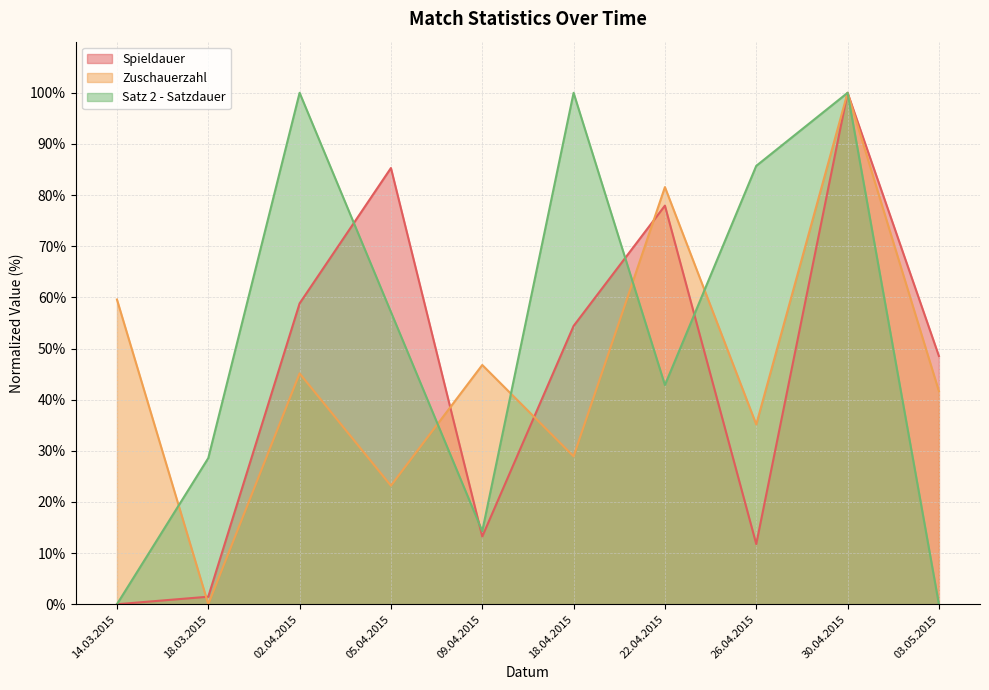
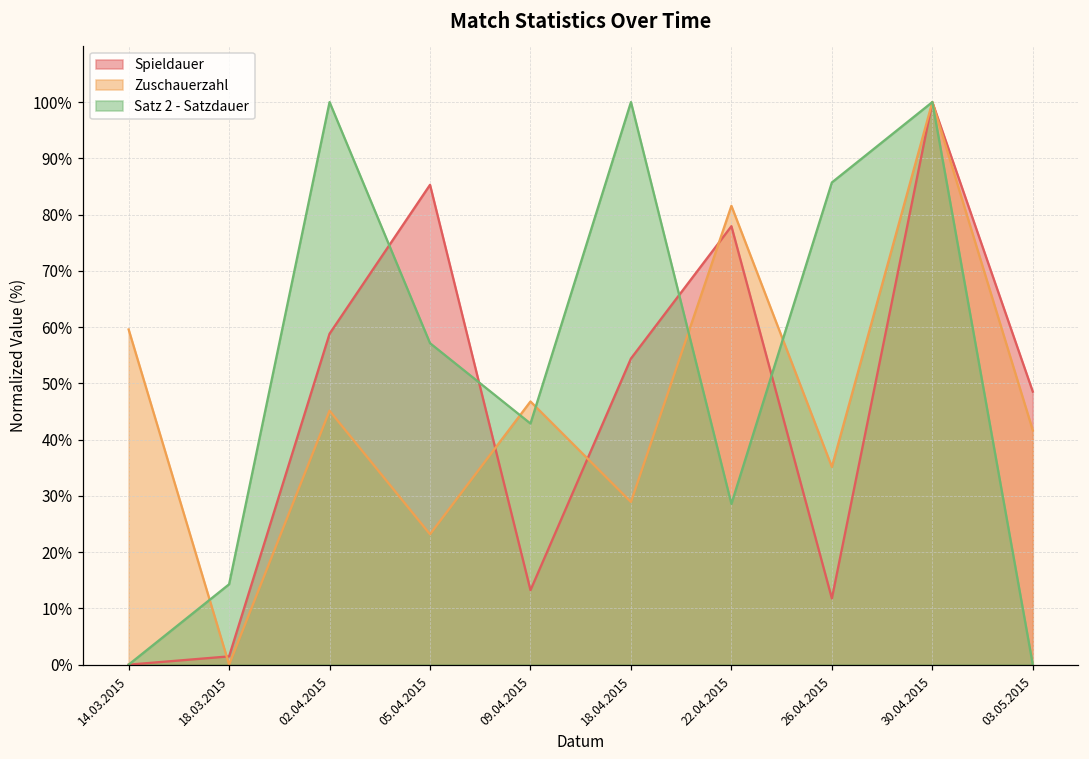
Satz 2 - Satzdauer, 18.03.2015: 29% -> 14%
Satz 2 - Satzdauer, 09.04.2015: 14% -> 43%
Satz 2 - Satzdauer, 22.04.2015: 43% -> 29%
